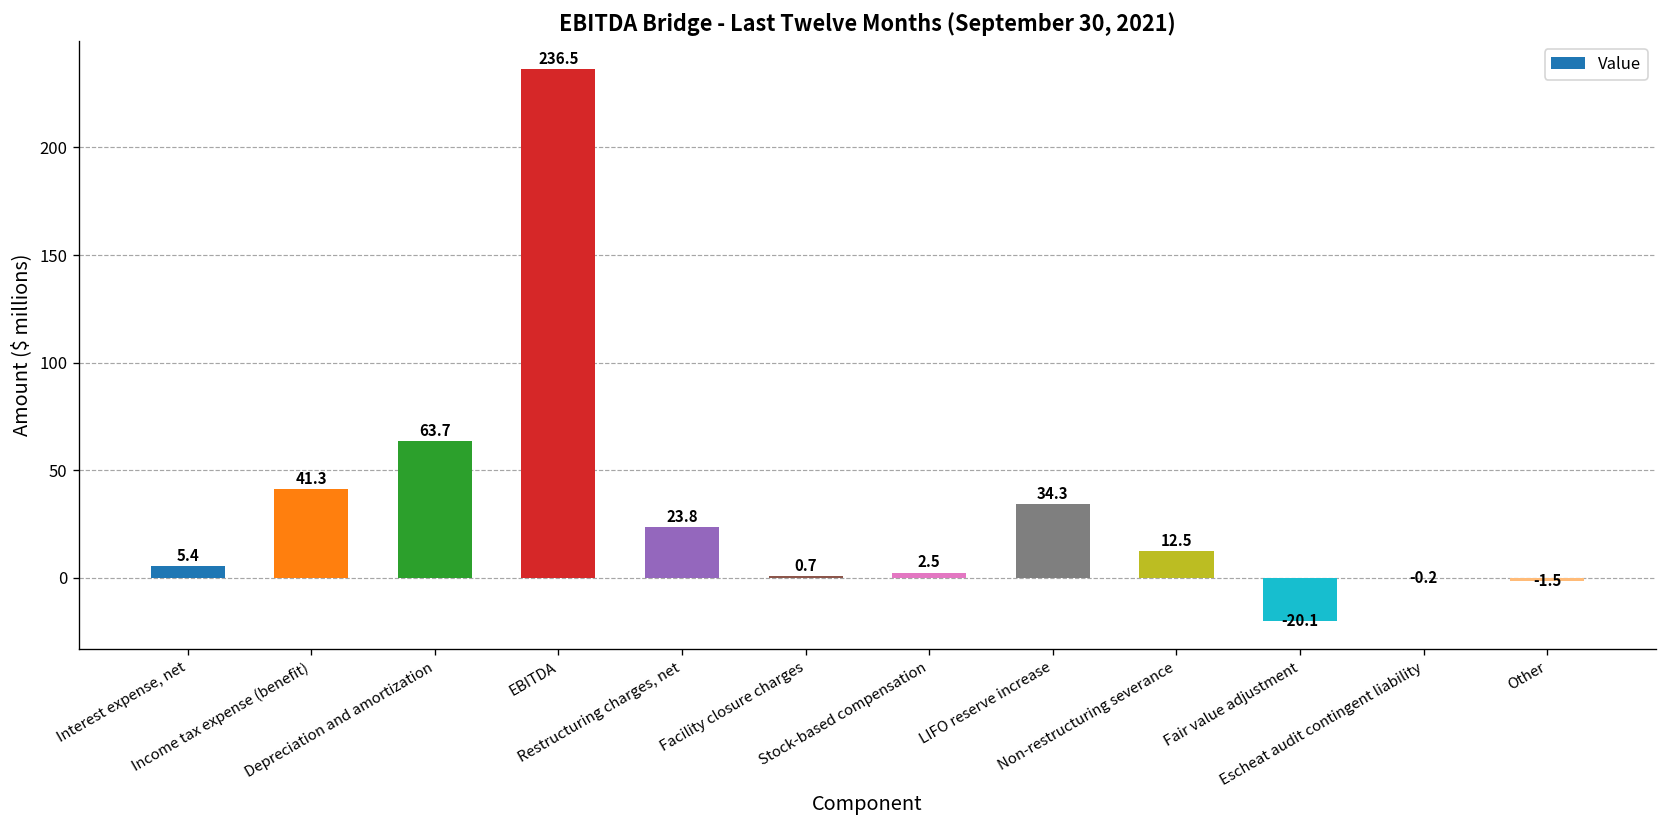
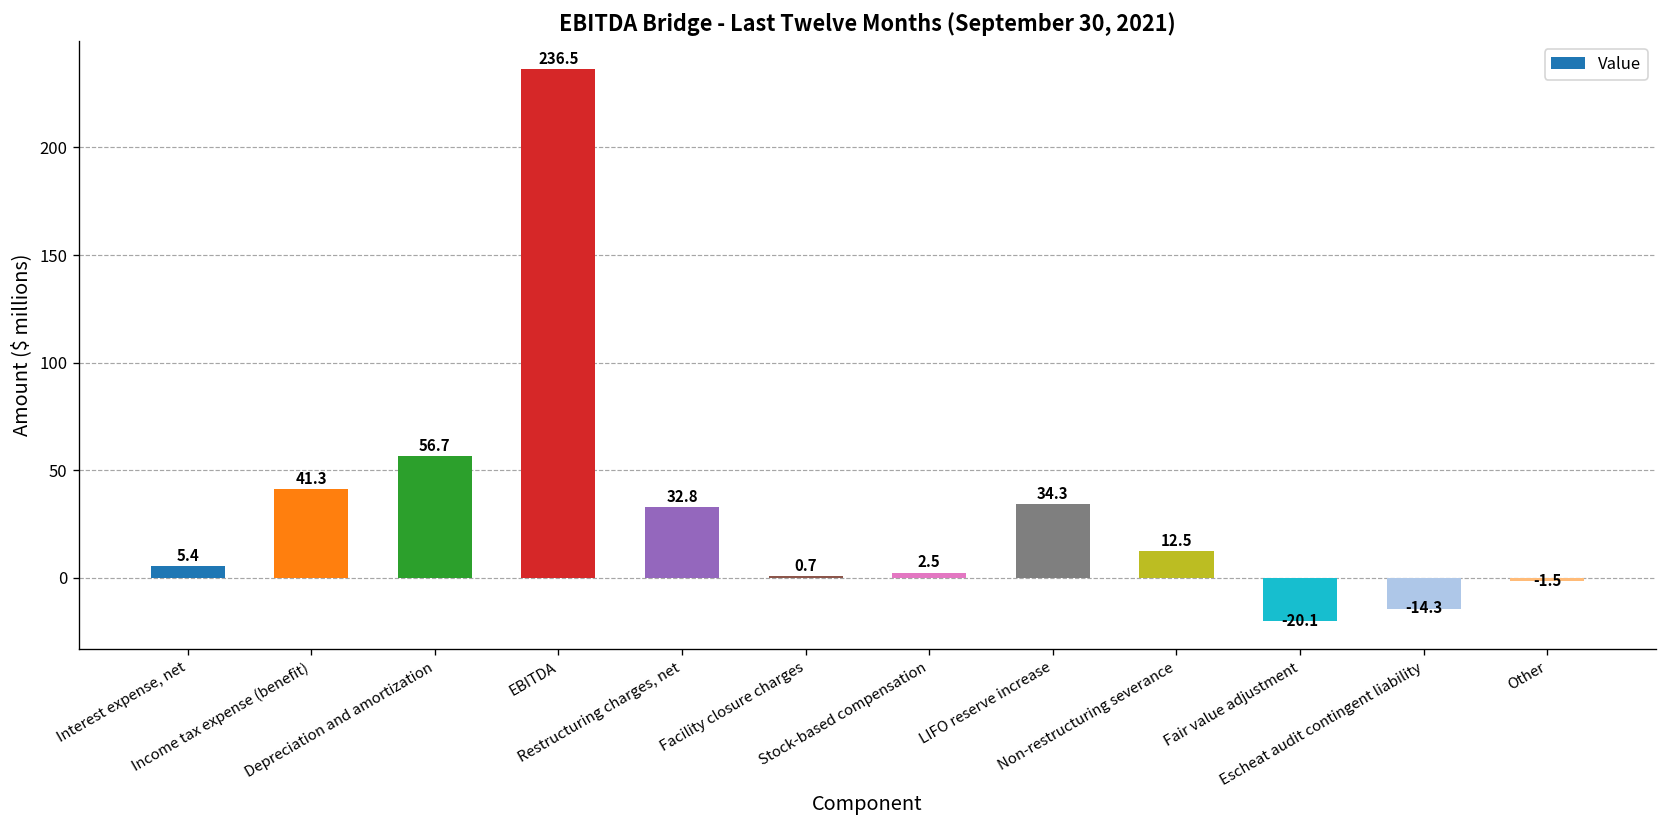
Depreciation and amortization: 63.7 -> 56.7
Restructuring charges, net: 23.8 -> 32.8
Escheat audit contingent liability: -0.2 -> -14.3
